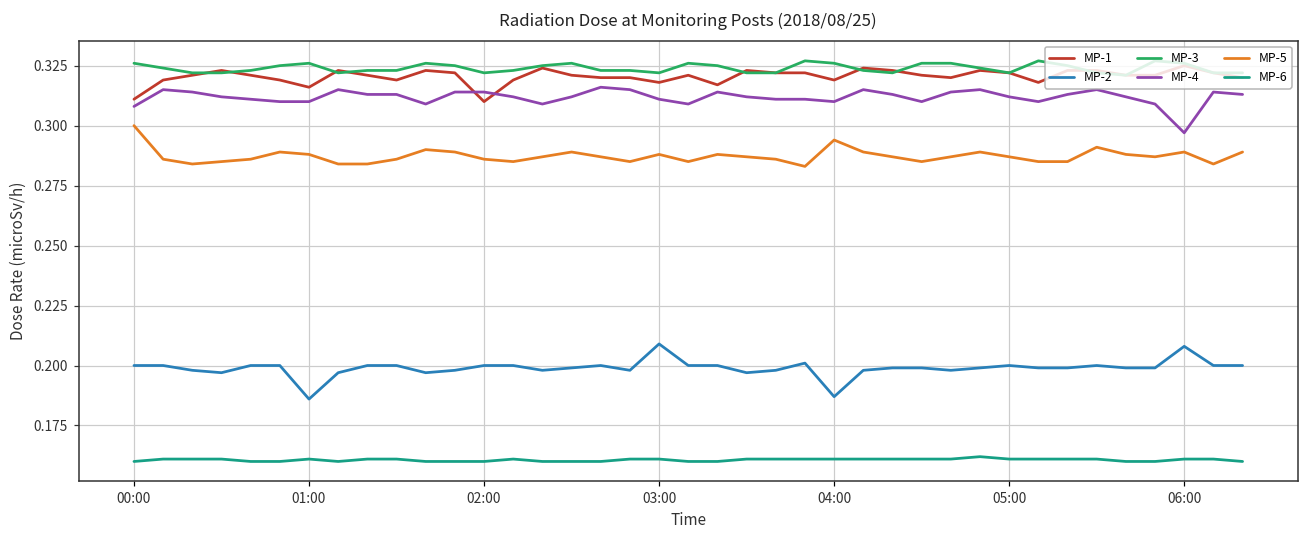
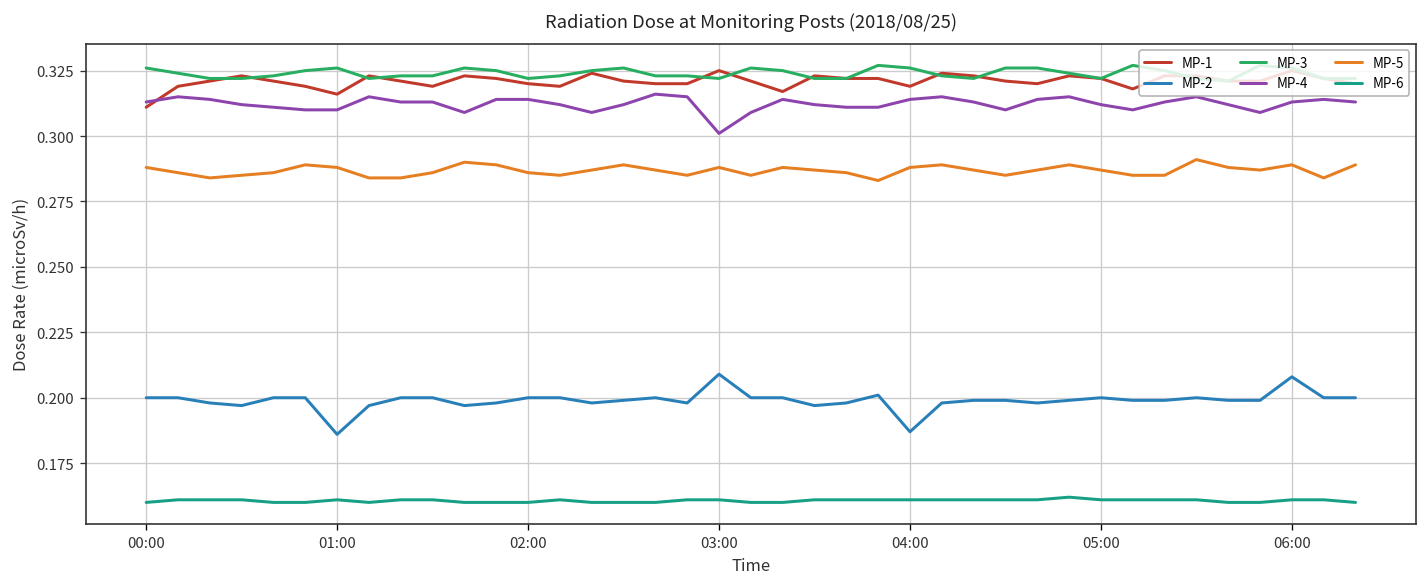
MP-4, 00:00: 0.308 -> 0.313
MP-5, 00:00: 0.300 -> 0.288
MP-1, 02:00: 0.31 -> 0.32
MP-1, 03:00: 0.318 -> 0.325
MP-4, 03:00: 0.311 -> 0.301
MP-4, 04:00: 0.310 -> 0.314
MP-5, 04:00: 0.294 -> 0.288
MP-4, 06:00: 0.297 -> 0.313
